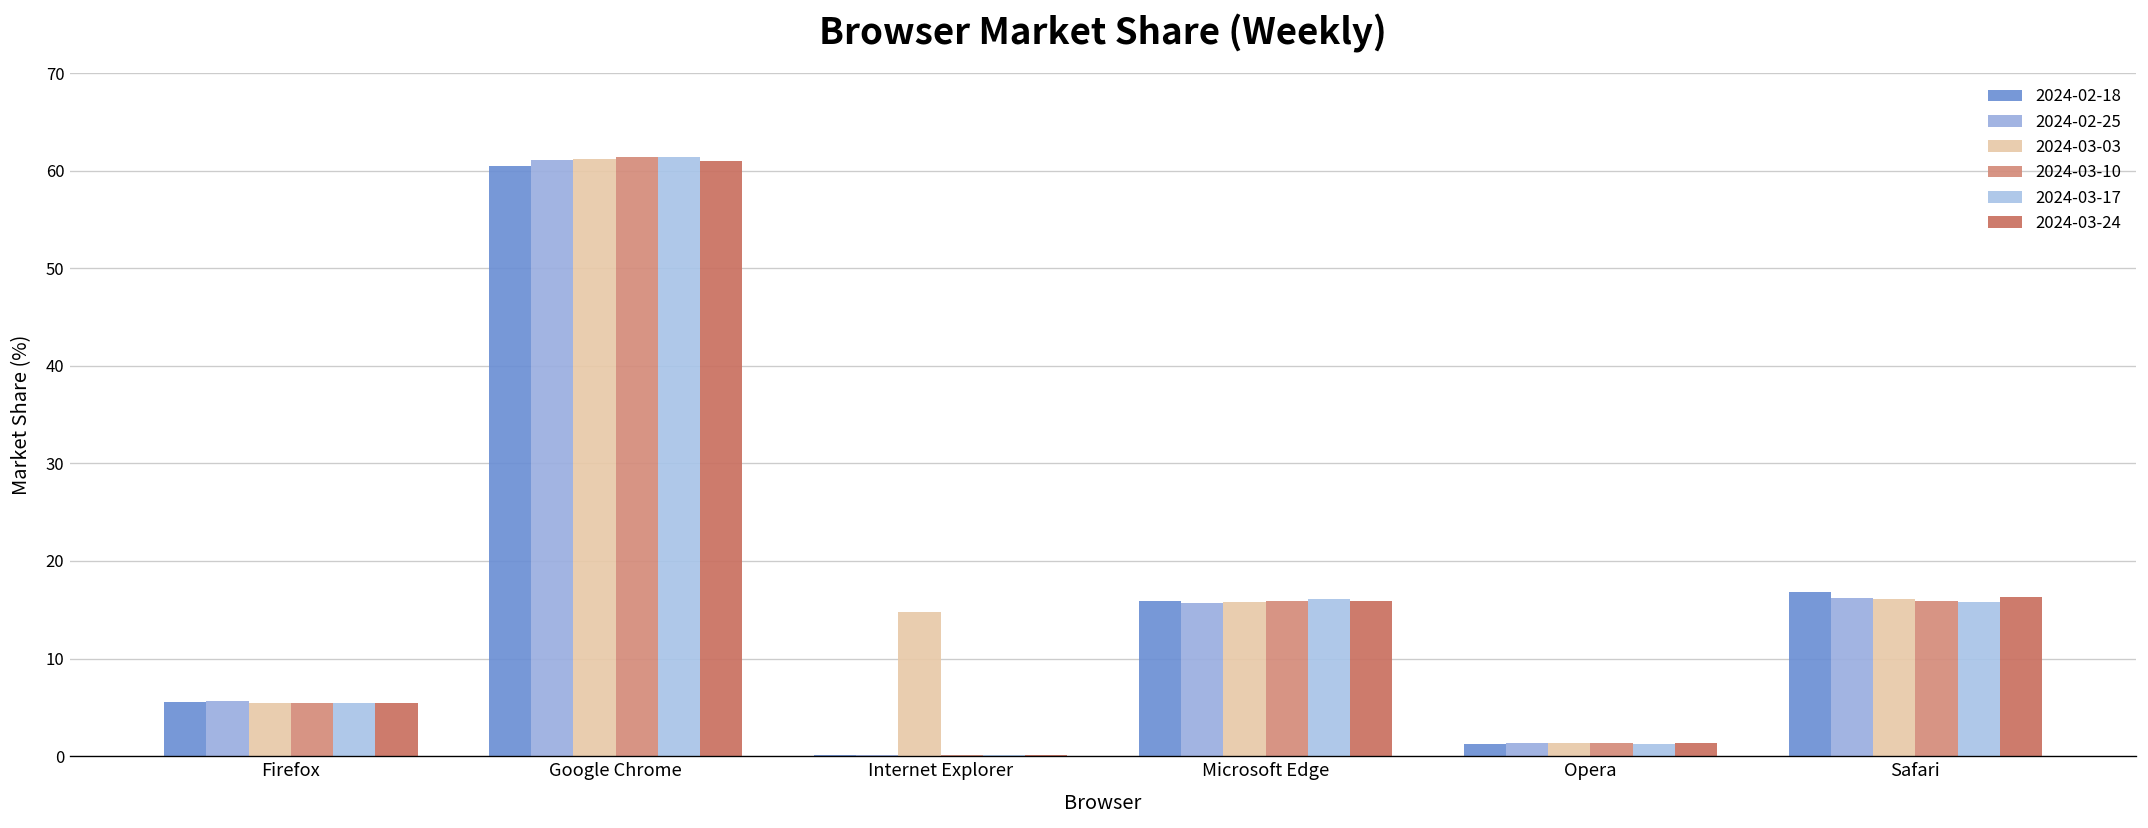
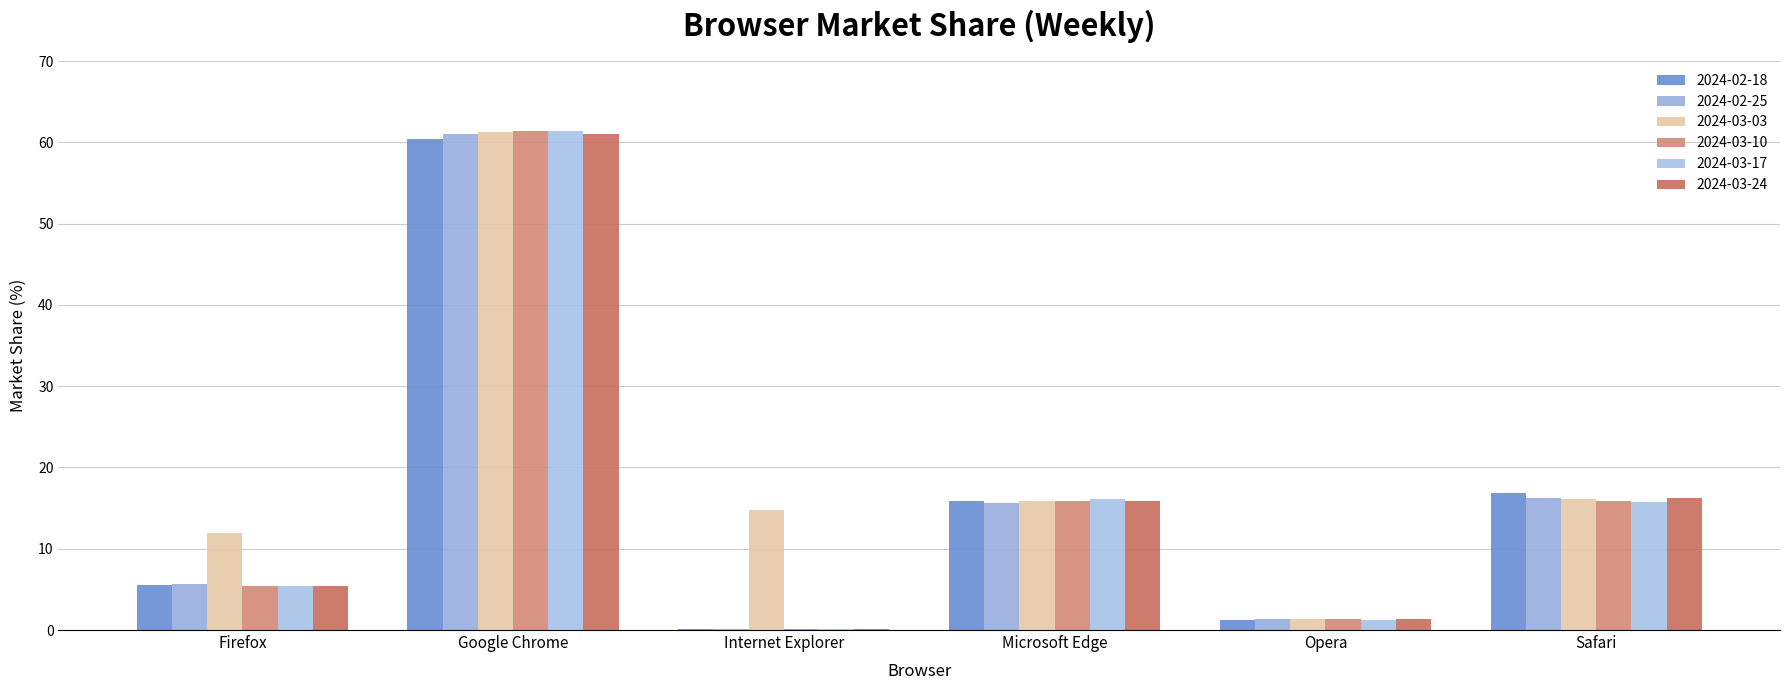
2024-03-03, Firefox: 5 -> 12
